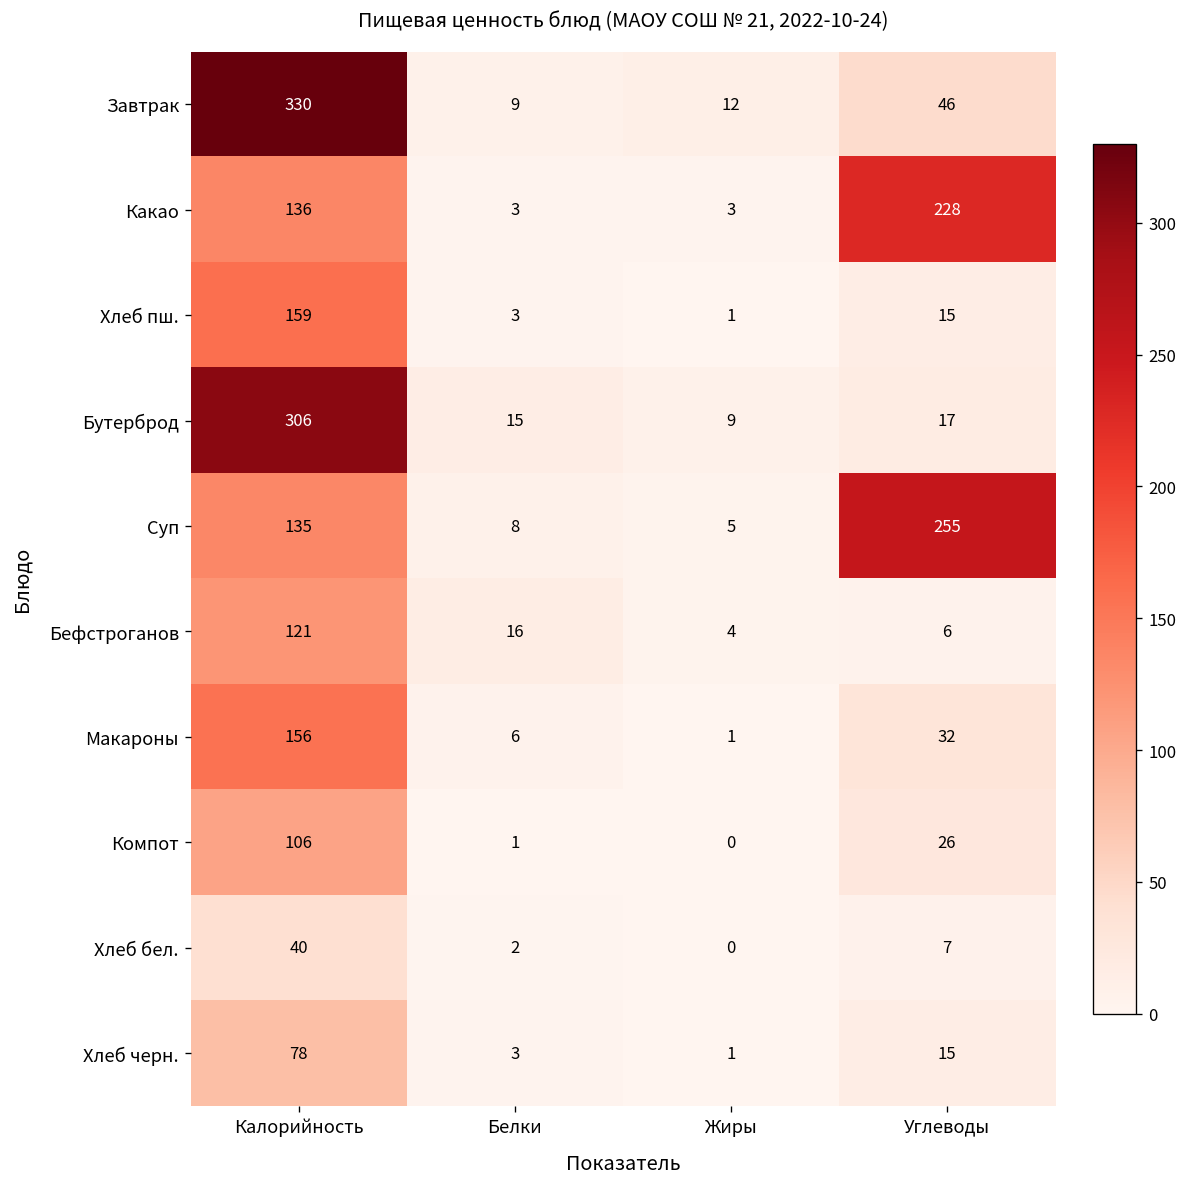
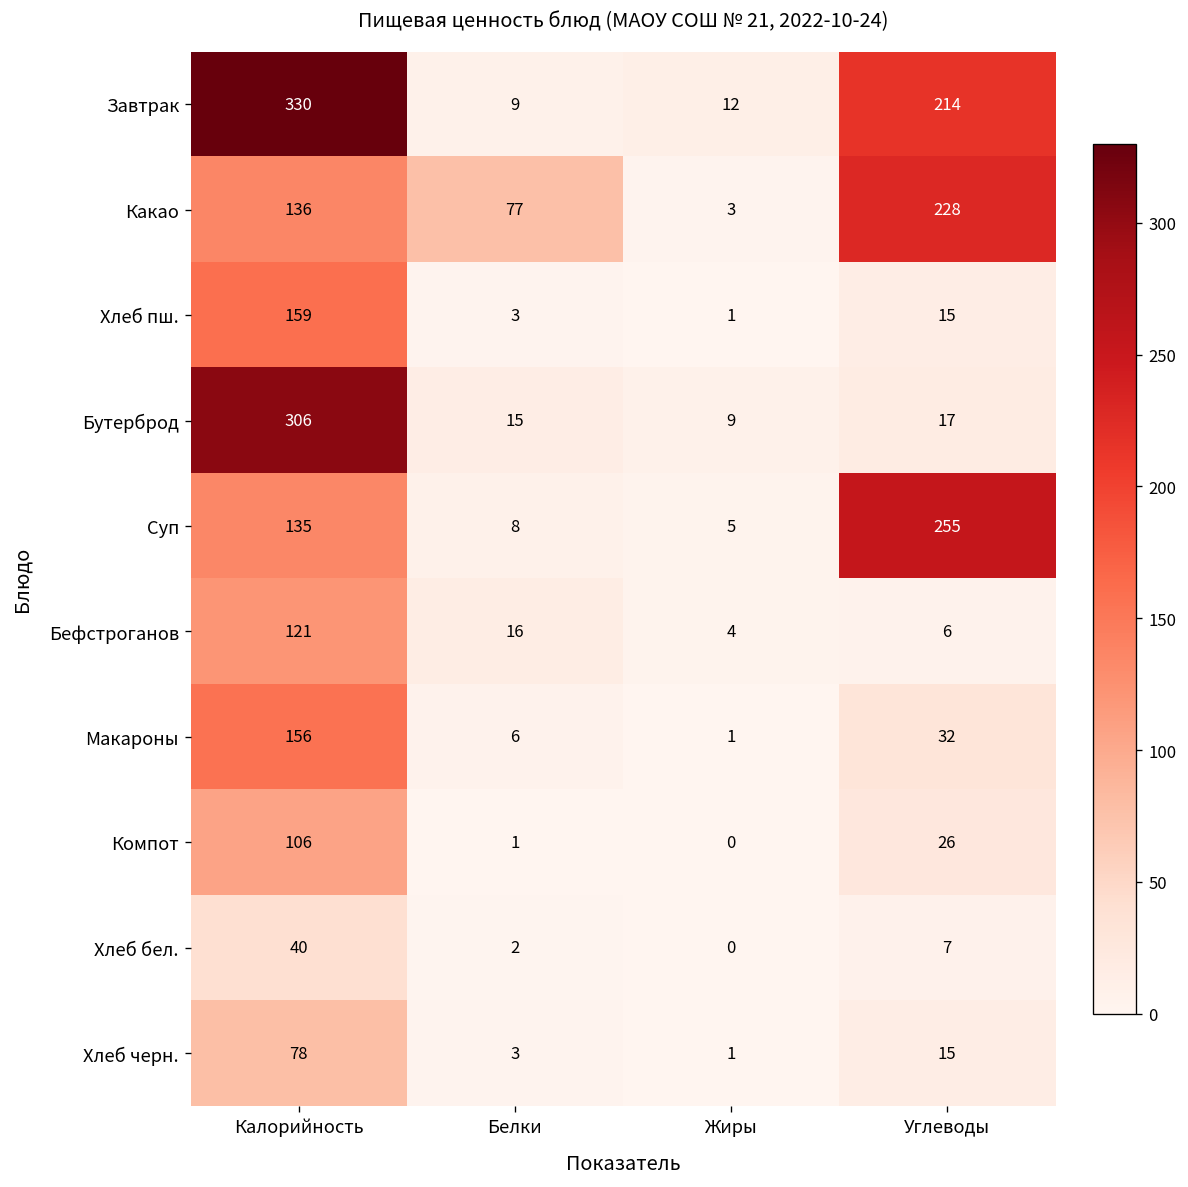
Завтрак, Углеводы: 46 -> 214
Какао, Белки: 3 -> 77
